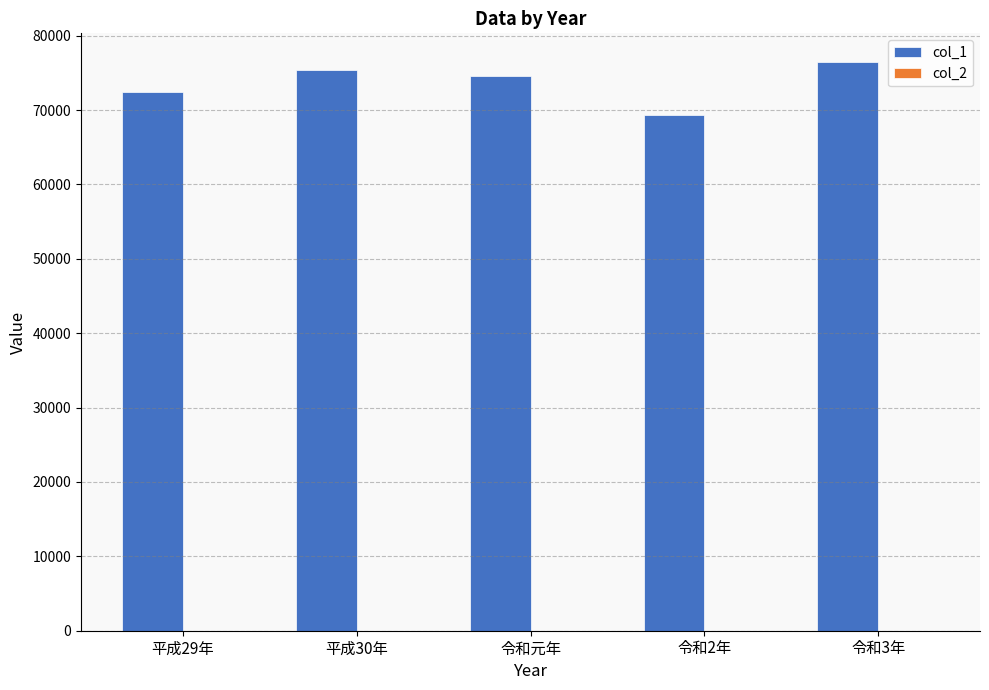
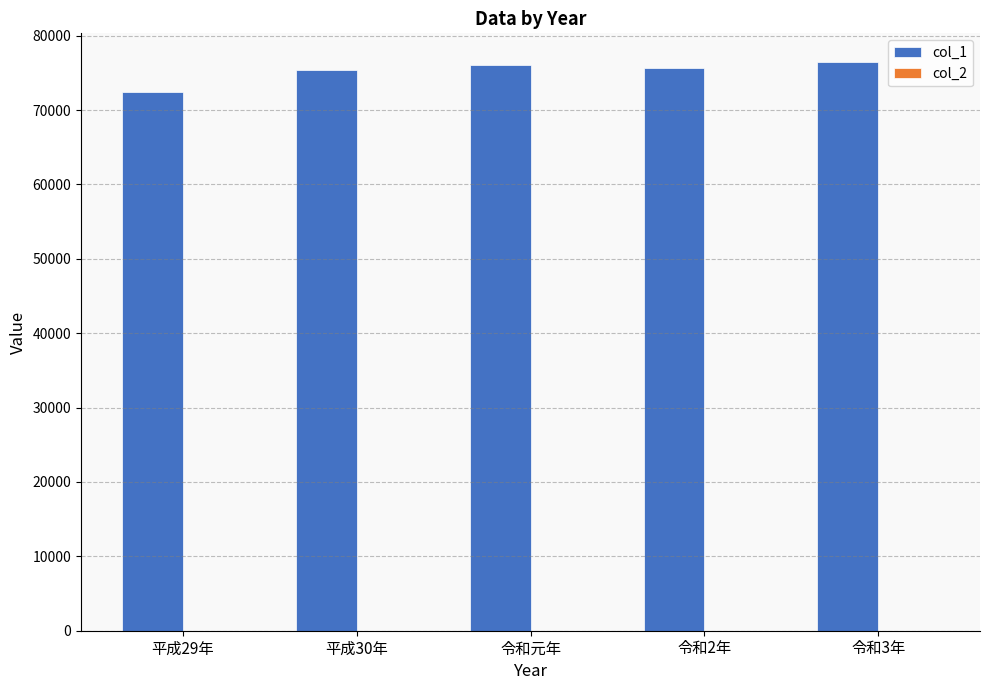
col_1, 令和元年: 75000 -> 76000
col_1, 令和2年: 69000 -> 76000
